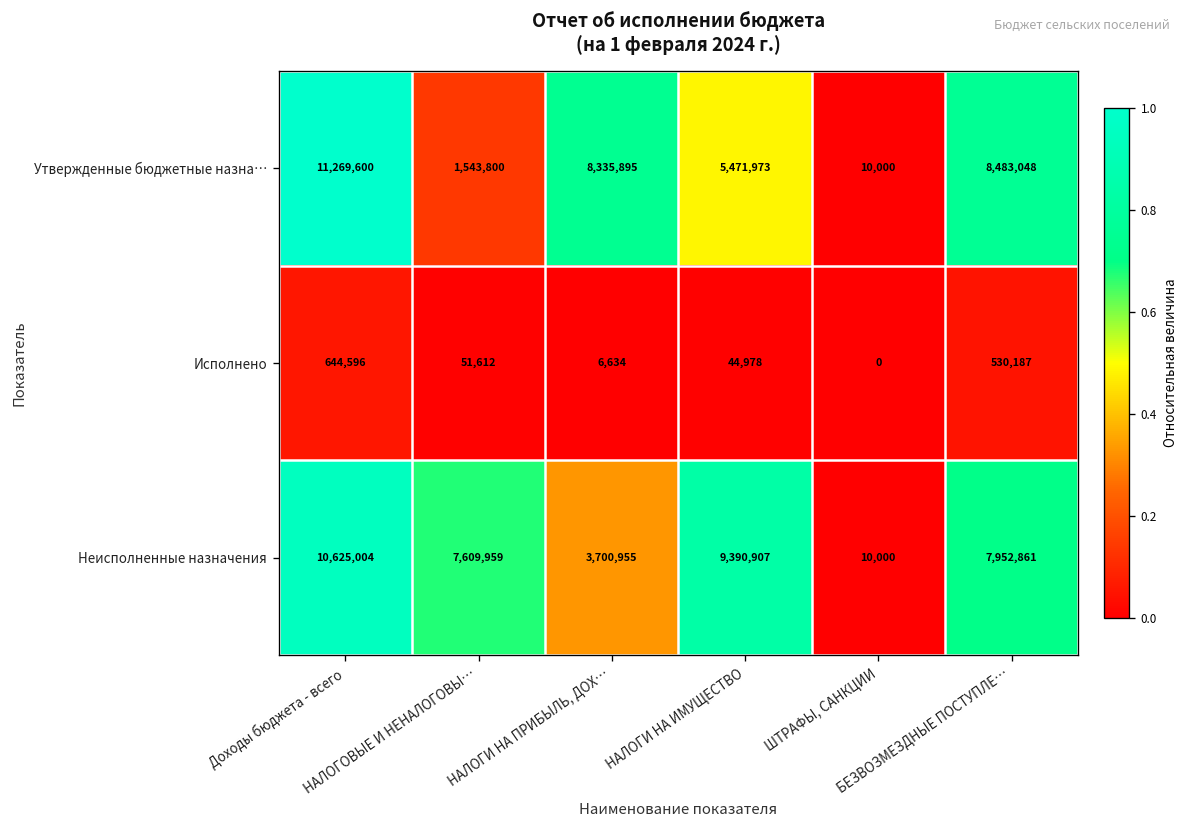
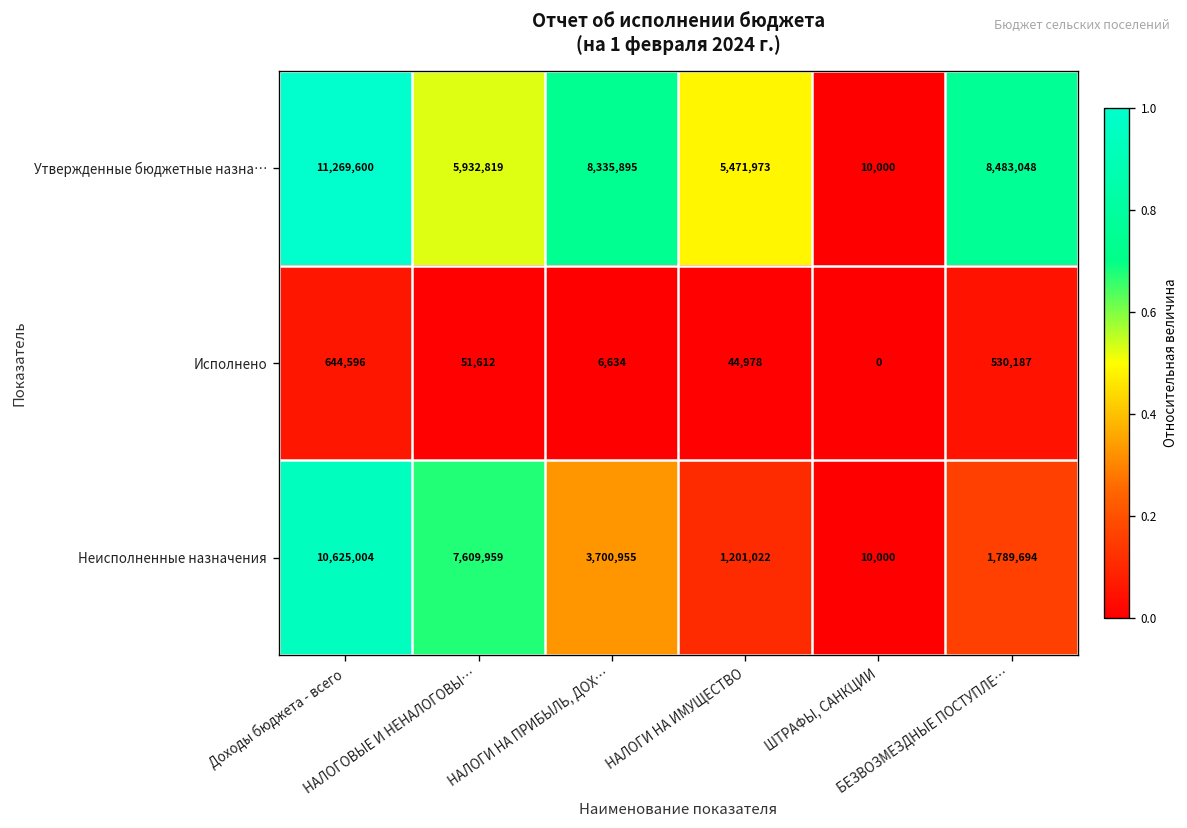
Утвержденные бюджетные назна…, НАЛОГОВЫЕ И НЕНАЛОГОВЫ…: 1,543,800 -> 5,932,819
Неисполненные назначения, НАЛОГИ НА ИМУЩЕСТВО: 9,390,907 -> 1,201,022
Неисполненные назначения, БЕЗВОЗМЕЗДНЫЕ ПОСТУПЛЕ…: 7,952,861 -> 1,789,694
